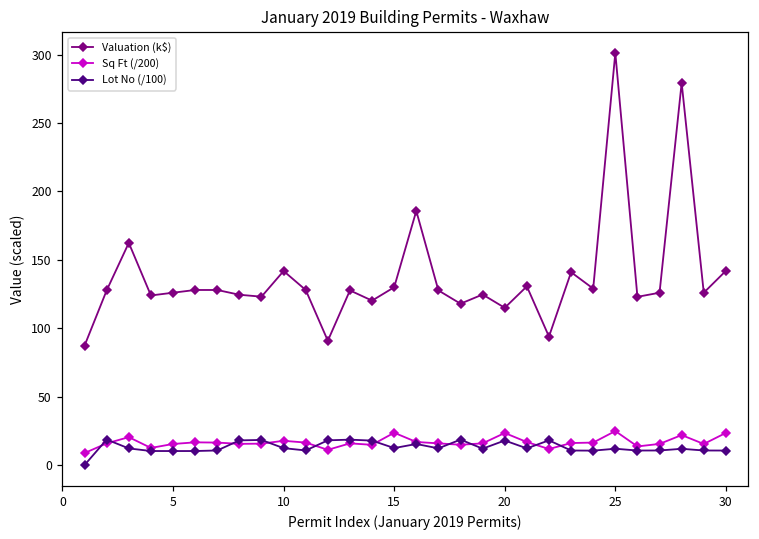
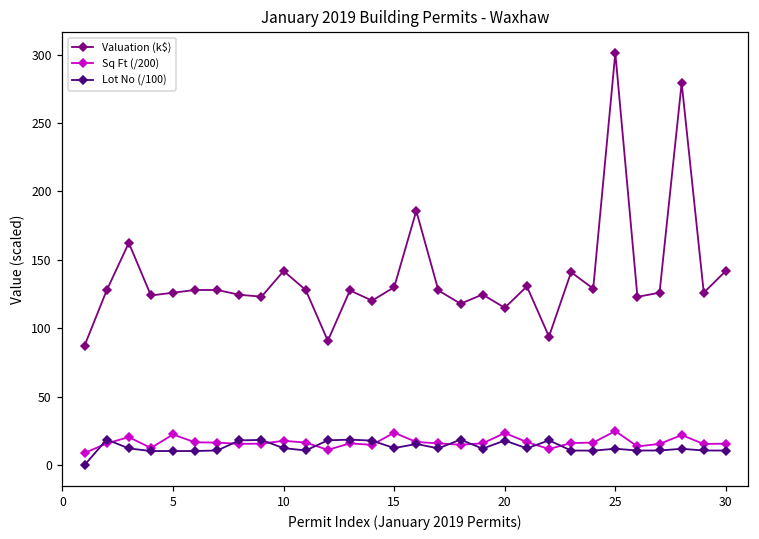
Sq Ft (/200), 5: 15 -> 22
Sq Ft (/200), 30: 24 -> 16
